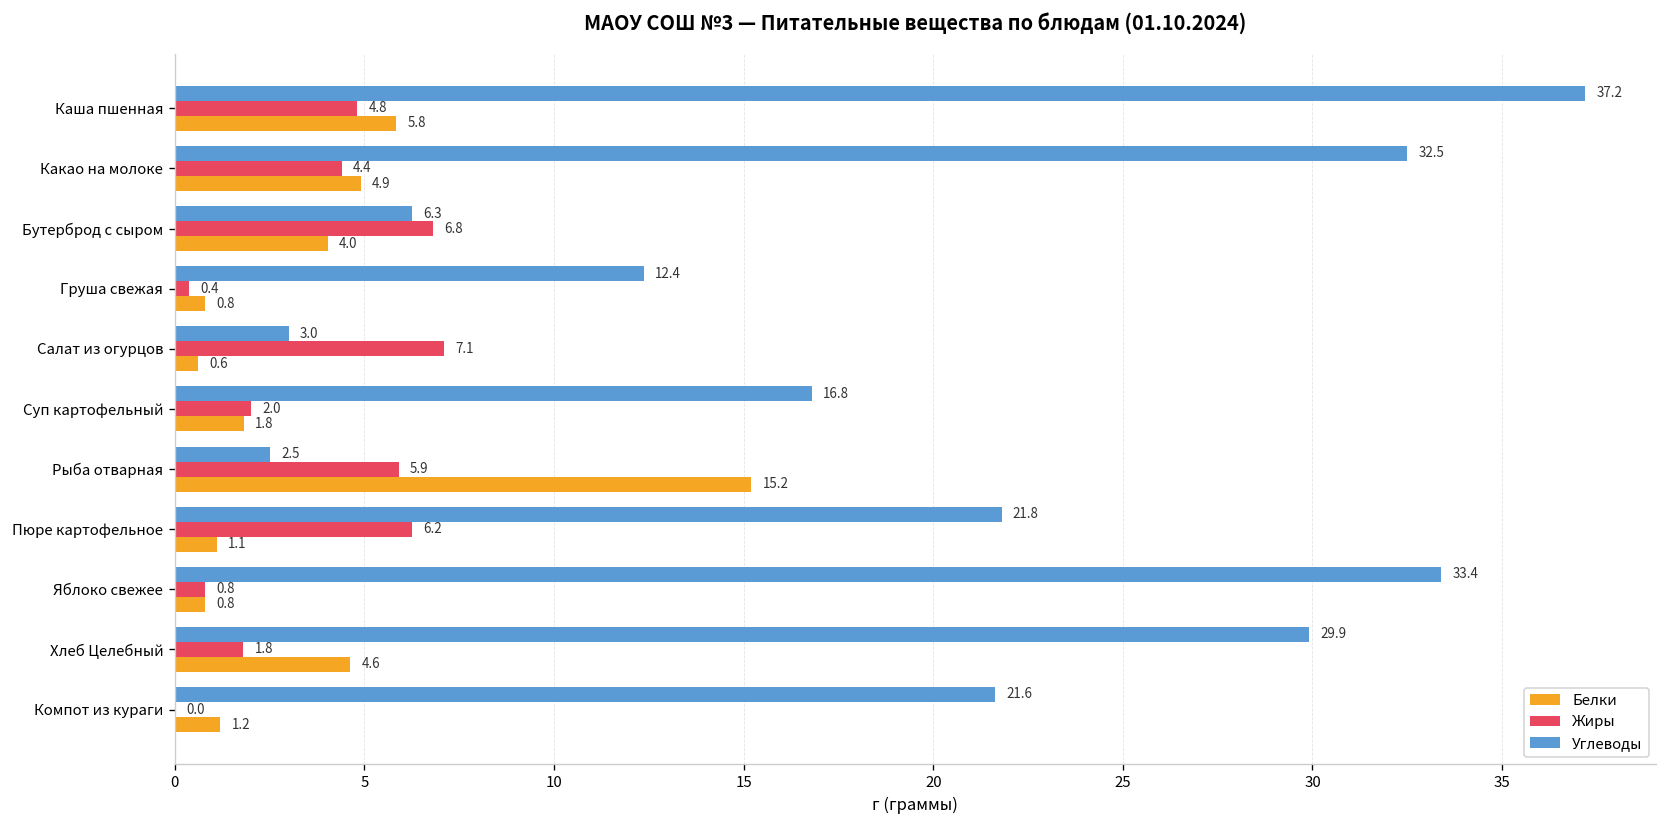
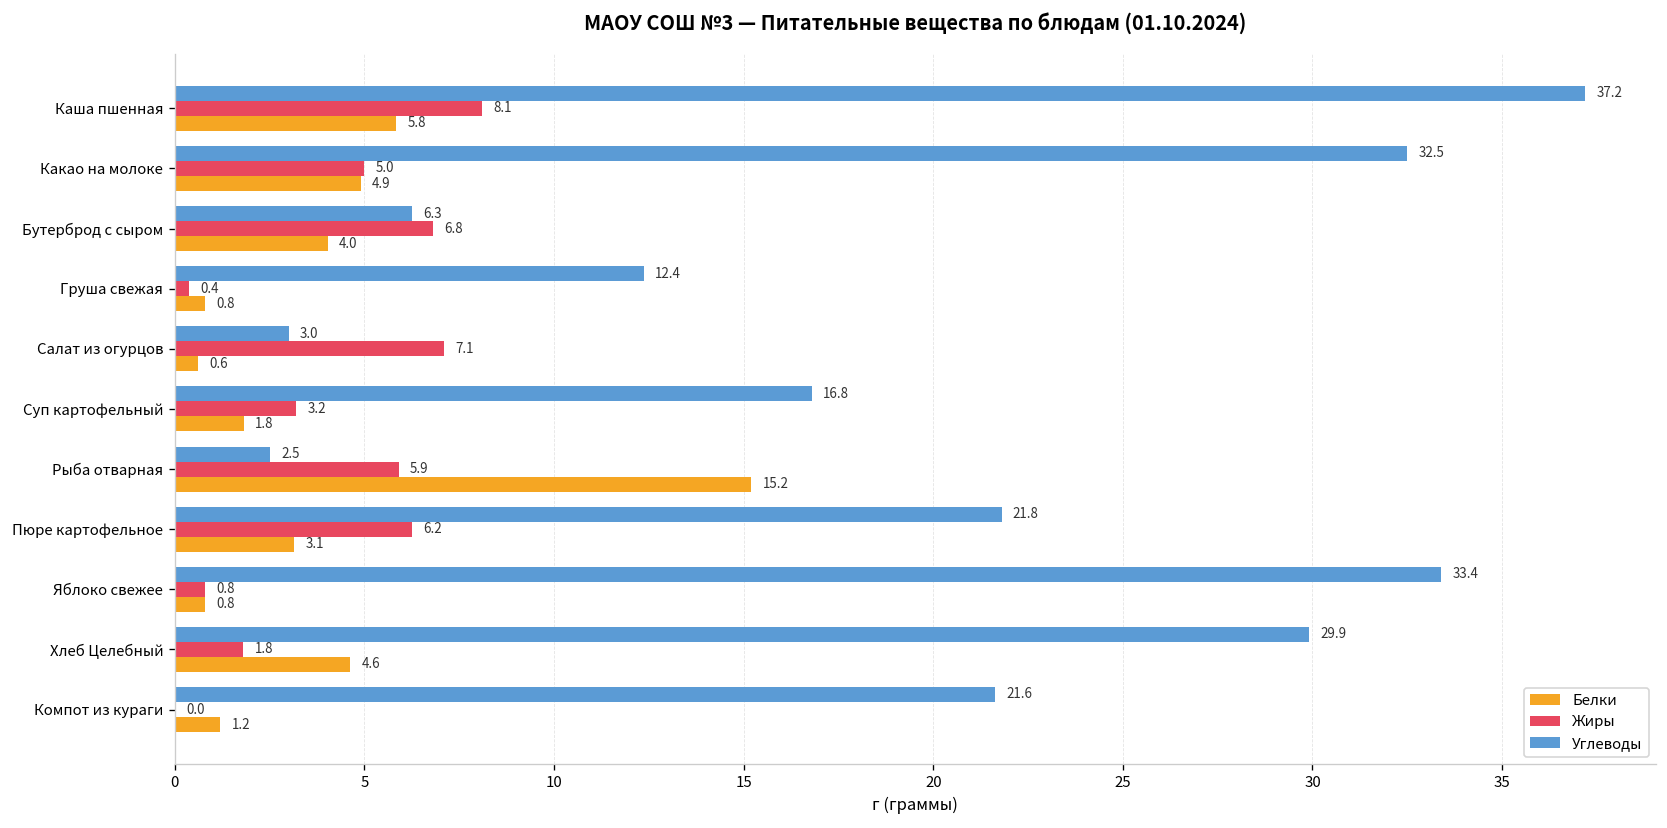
Жиры, Каша пшенная: 4.8 -> 8.1
Жиры, Какао на молоке: 4.4 -> 5.0
Жиры, Суп картофельный: 2.0 -> 3.2
Белки, Пюре картофельное: 1.1 -> 3.1
